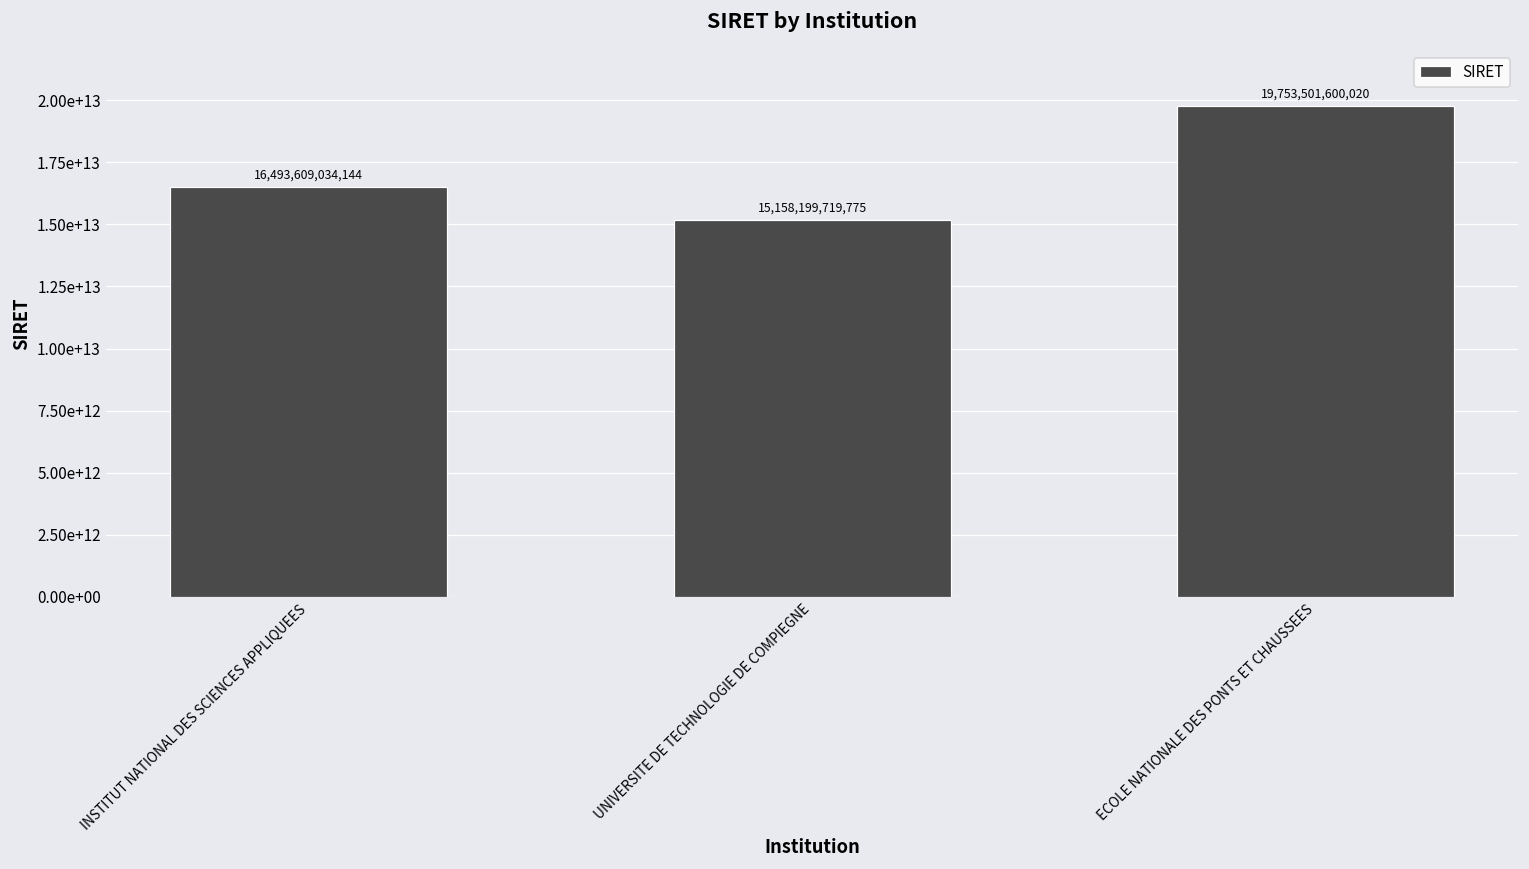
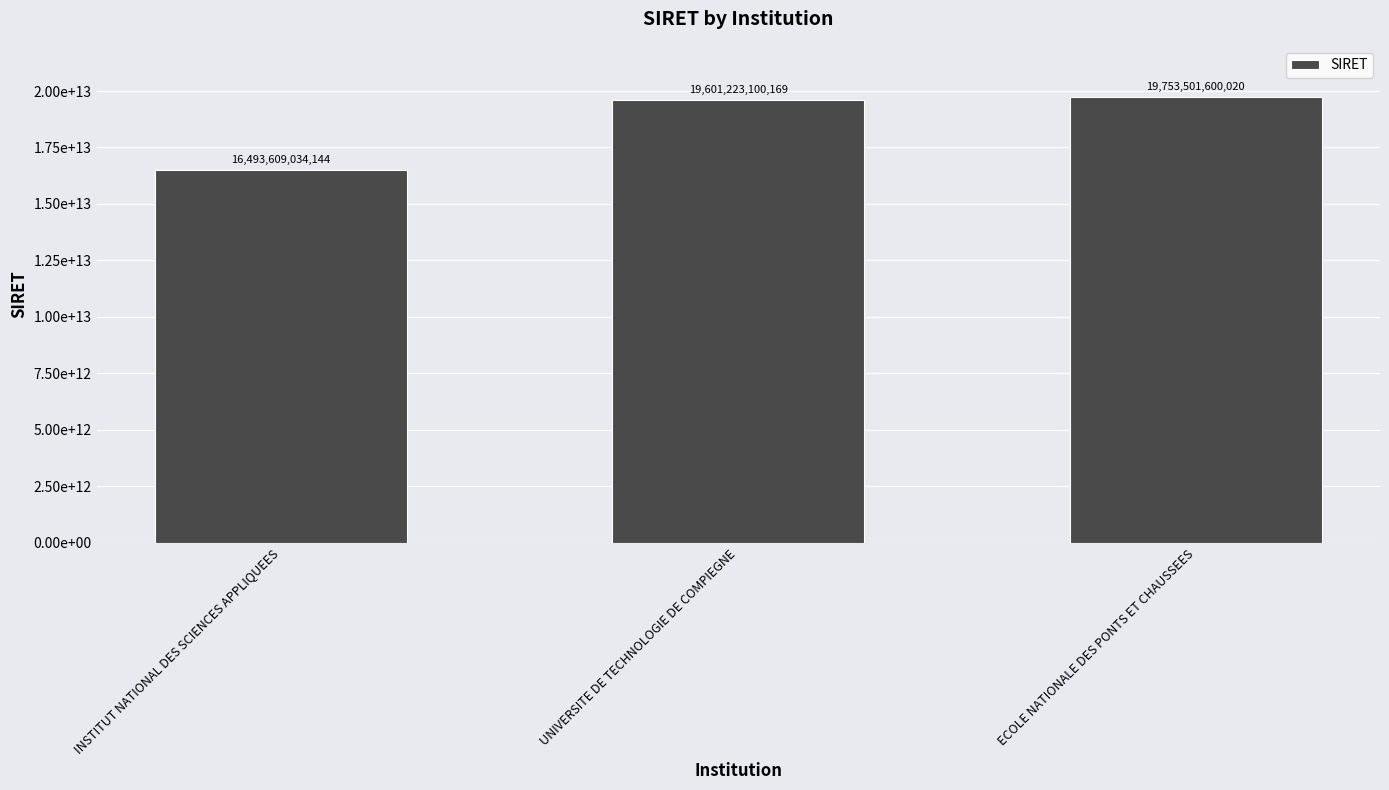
UNIVERSITE DE TECHNOLOGIE DE COMPIEGNE: 15,158,199,719,775 -> 19,601,223,100,169
